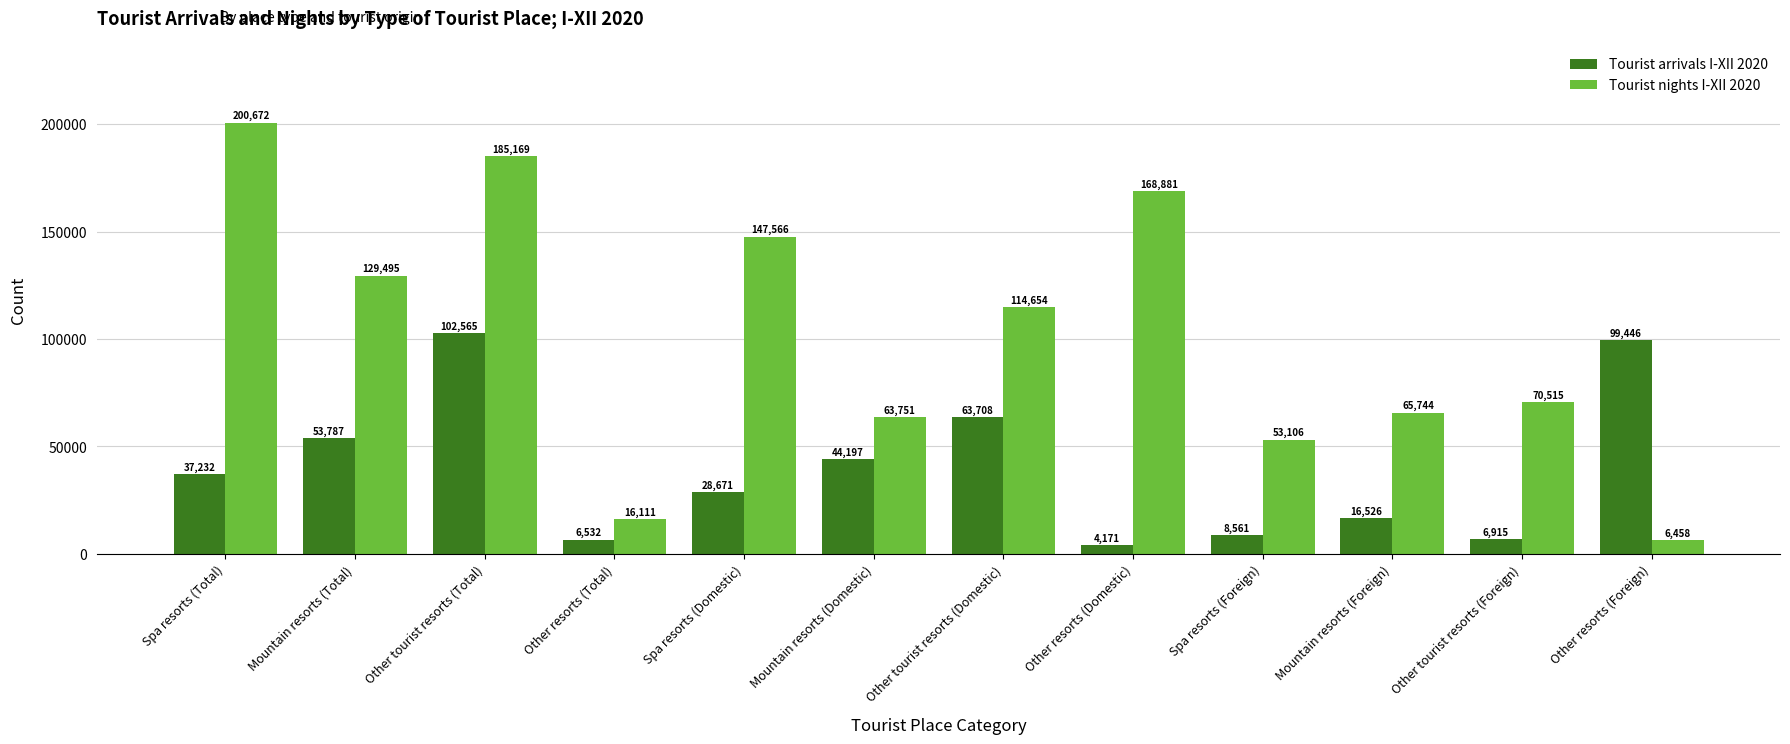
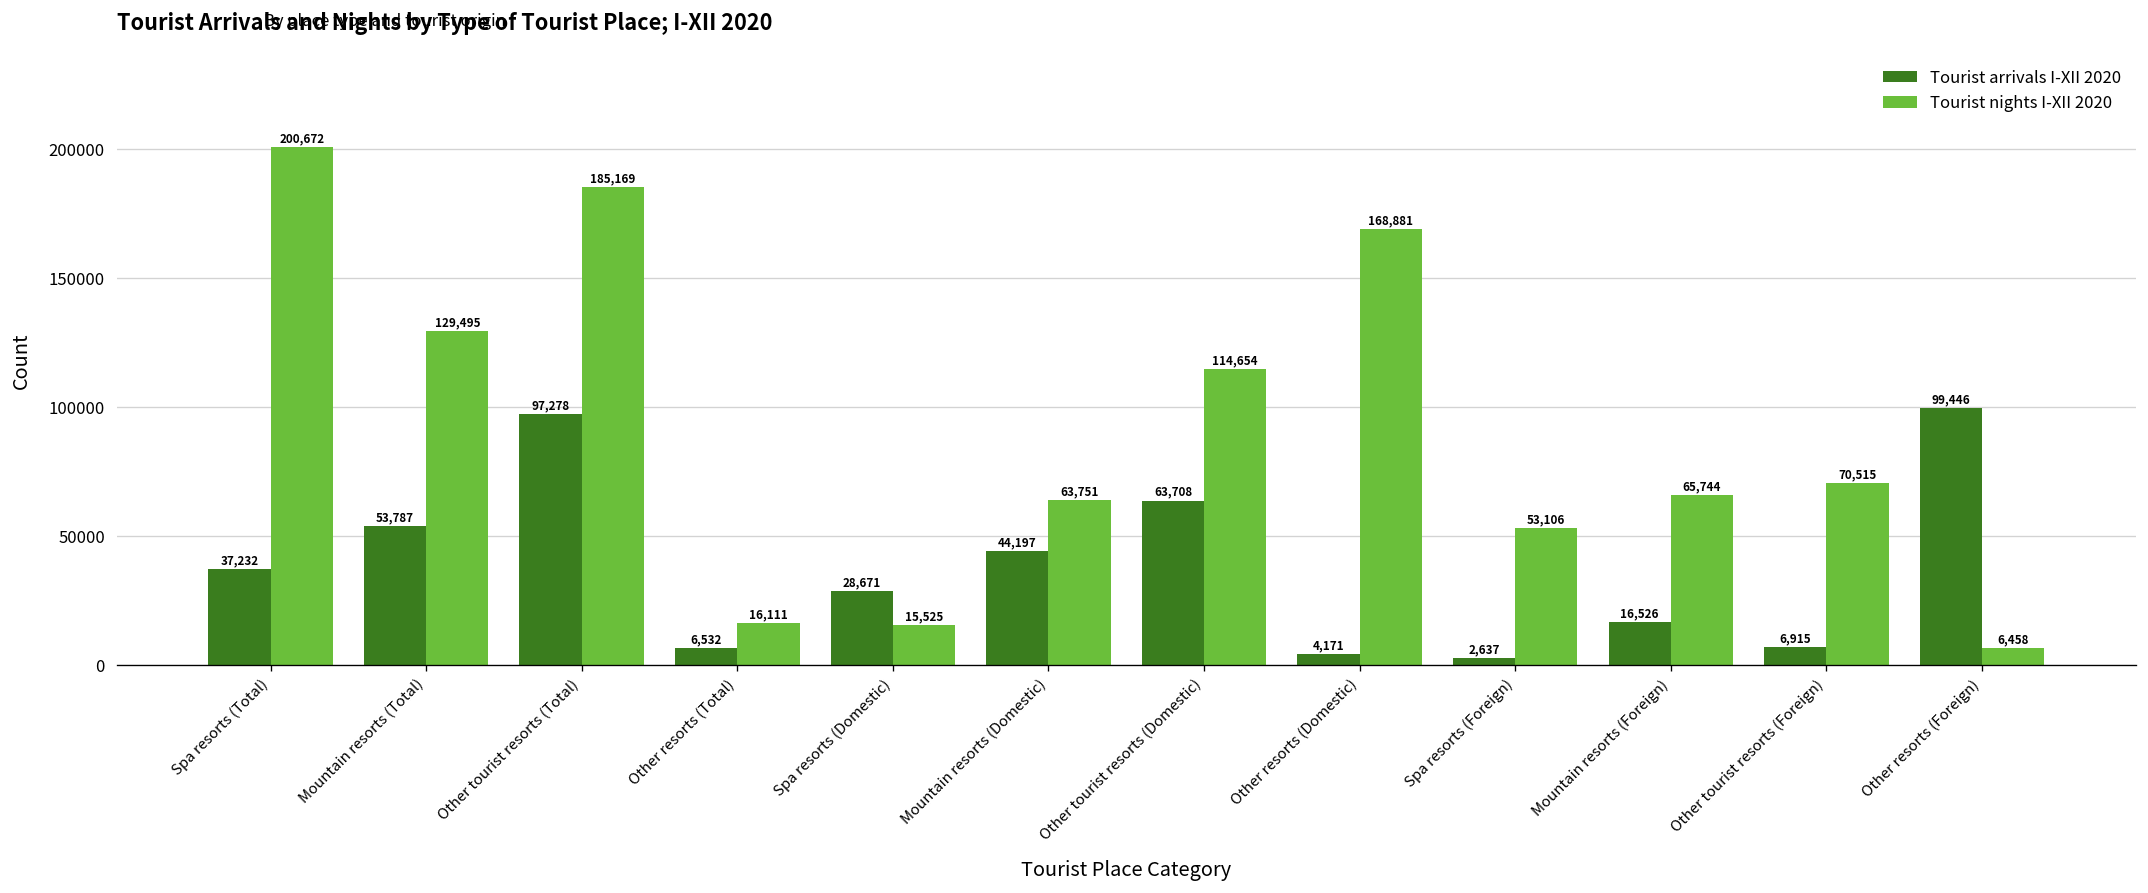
Tourist arrivals I-XII 2020, Other tourist resorts (Total): 102,565 -> 97,278
Tourist nights I-XII 2020, Spa resorts (Domestic): 147,566 -> 15,525
Tourist arrivals I-XII 2020, Spa resorts (Foreign): 8,561 -> 2,637
